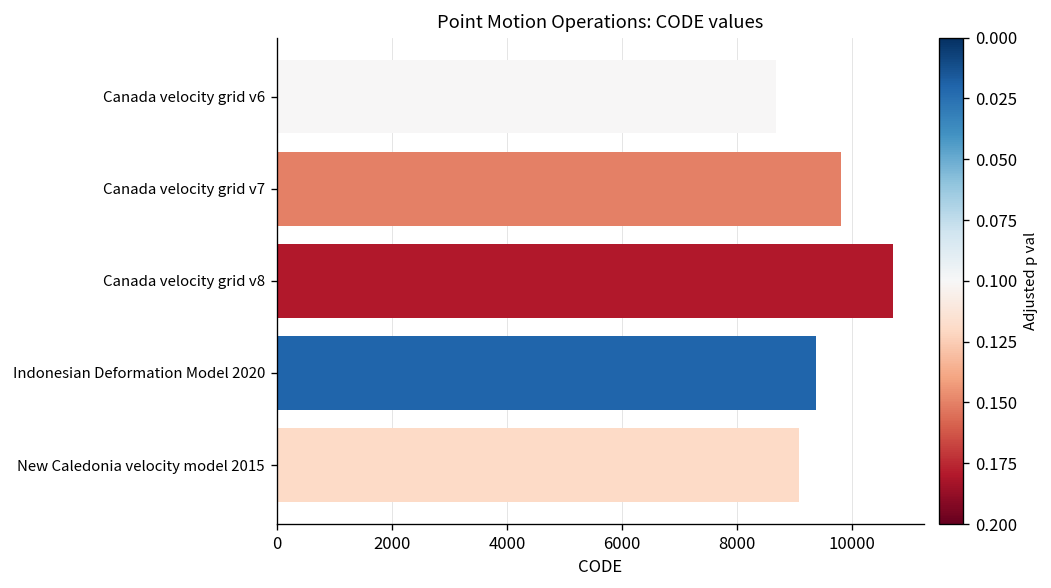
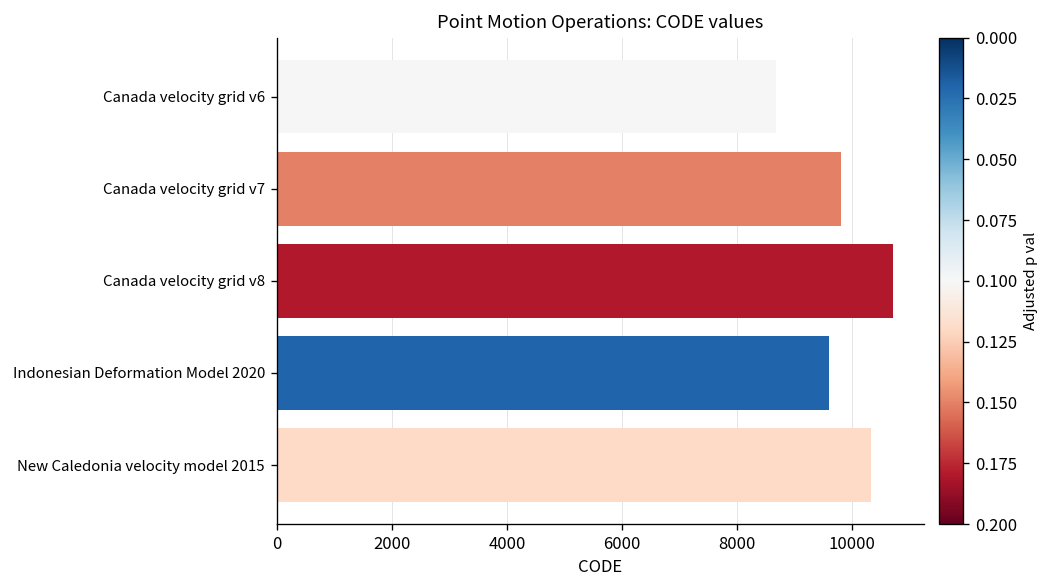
Indonesian Deformation Model 2020: 9400 -> 9600
New Caledonia velocity model 2015: 9100 -> 10300
